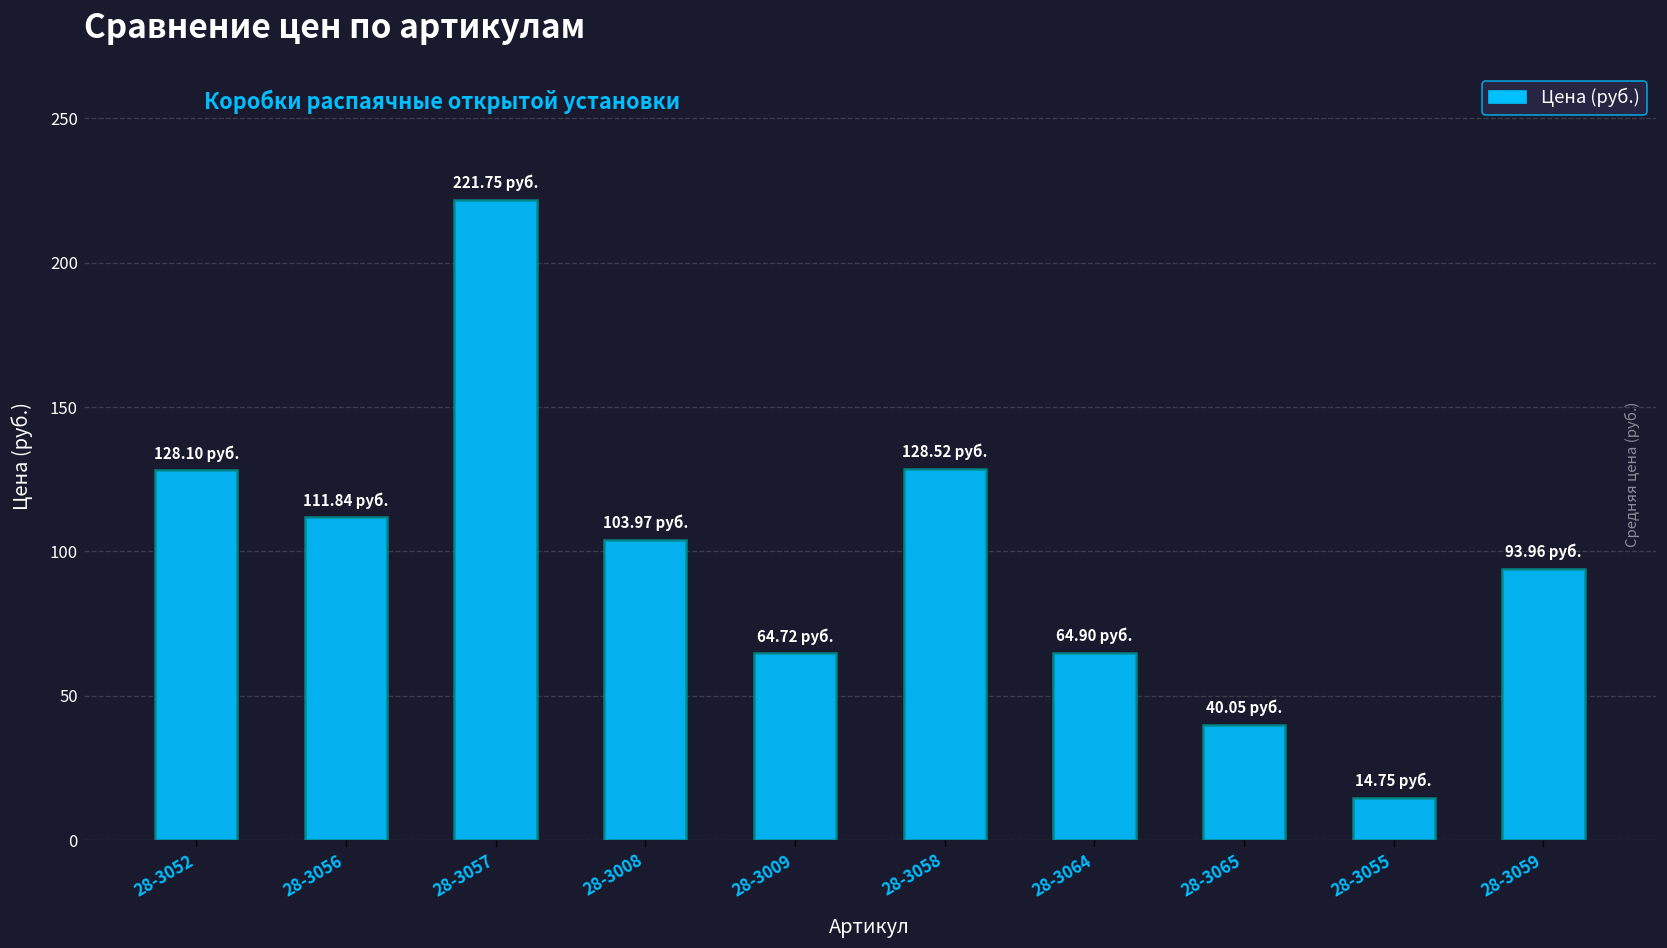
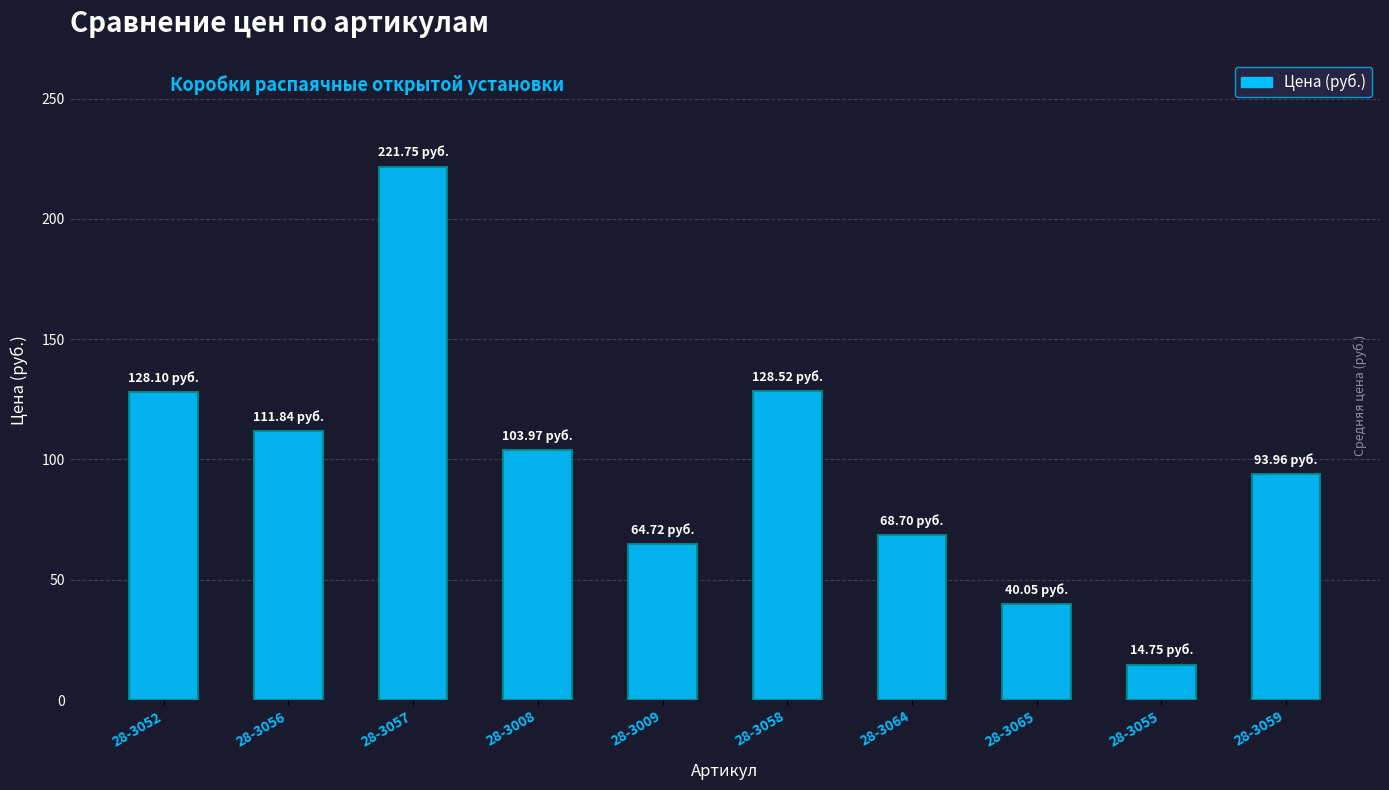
28-3064: 64.90 -> 68.70
